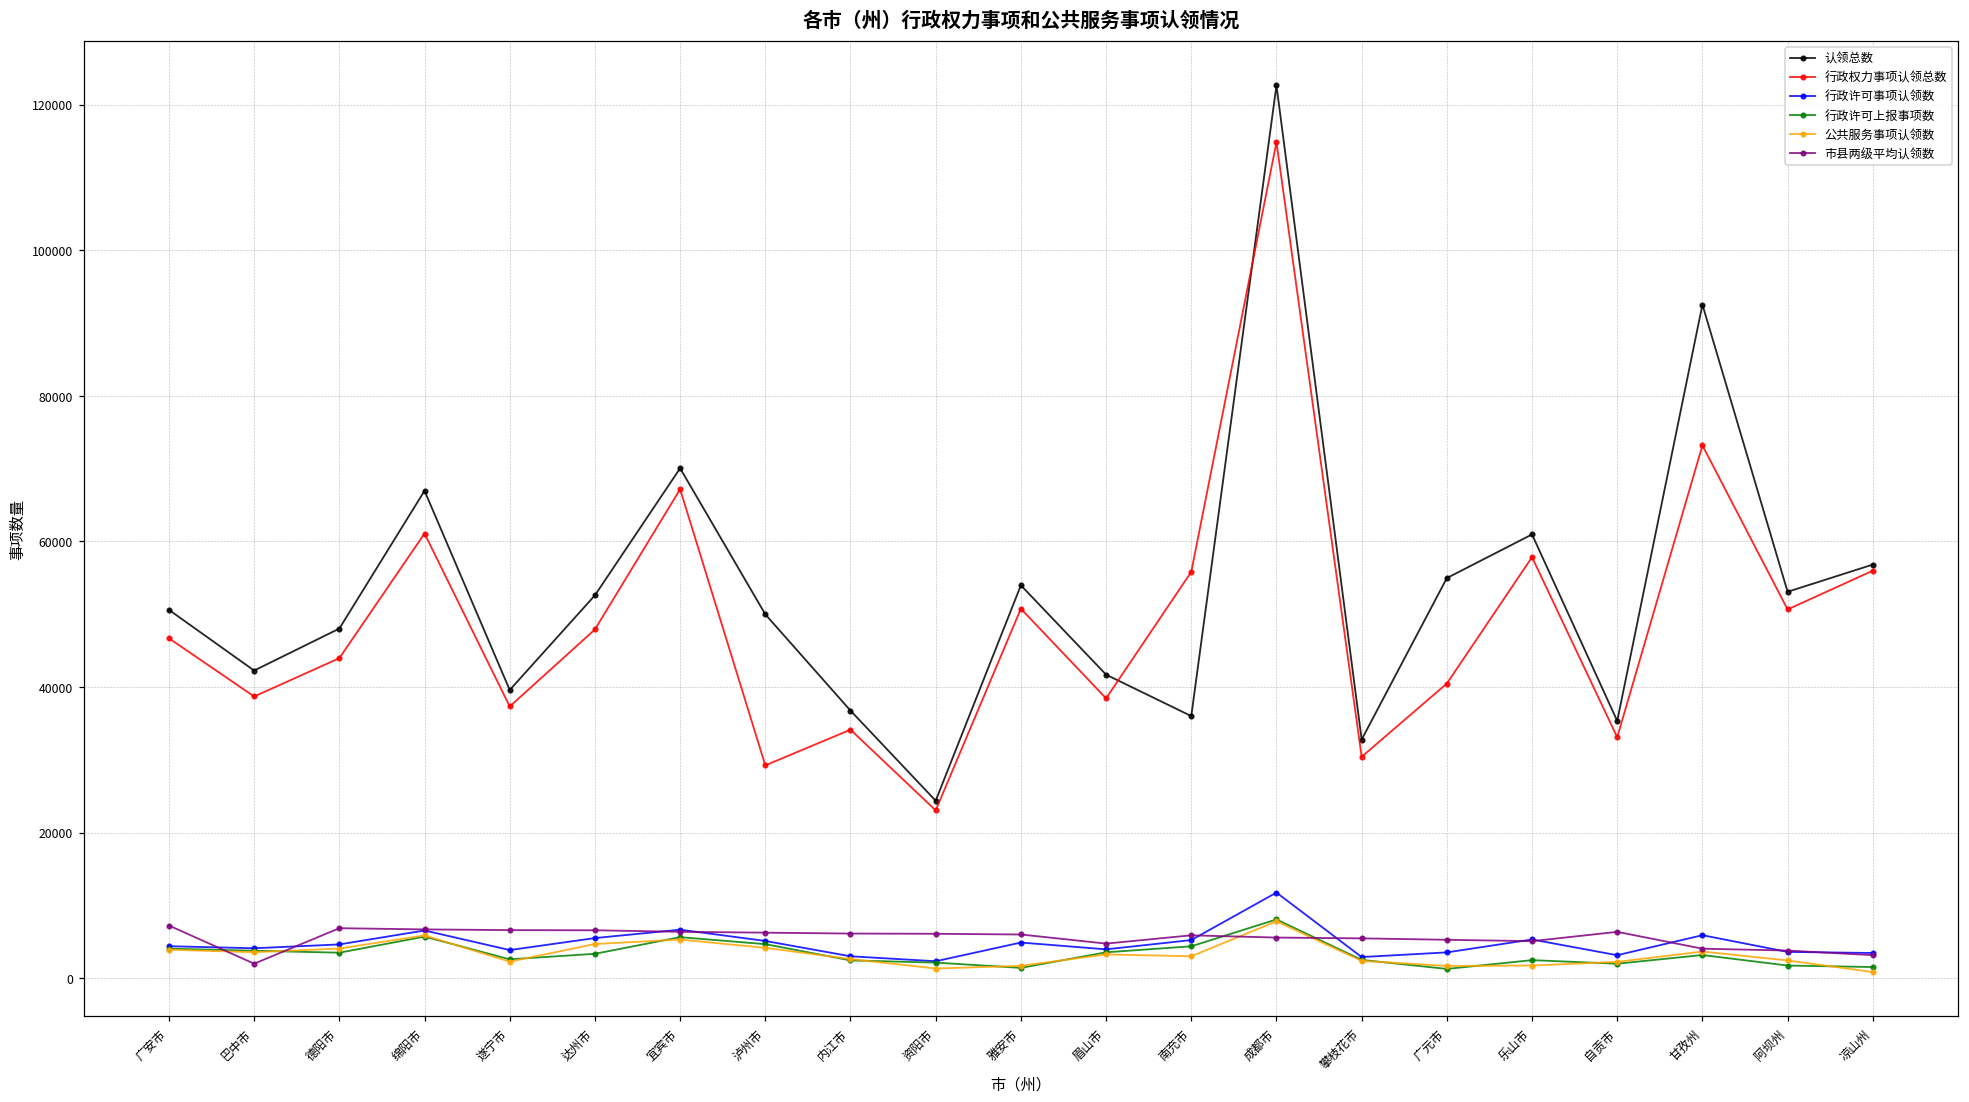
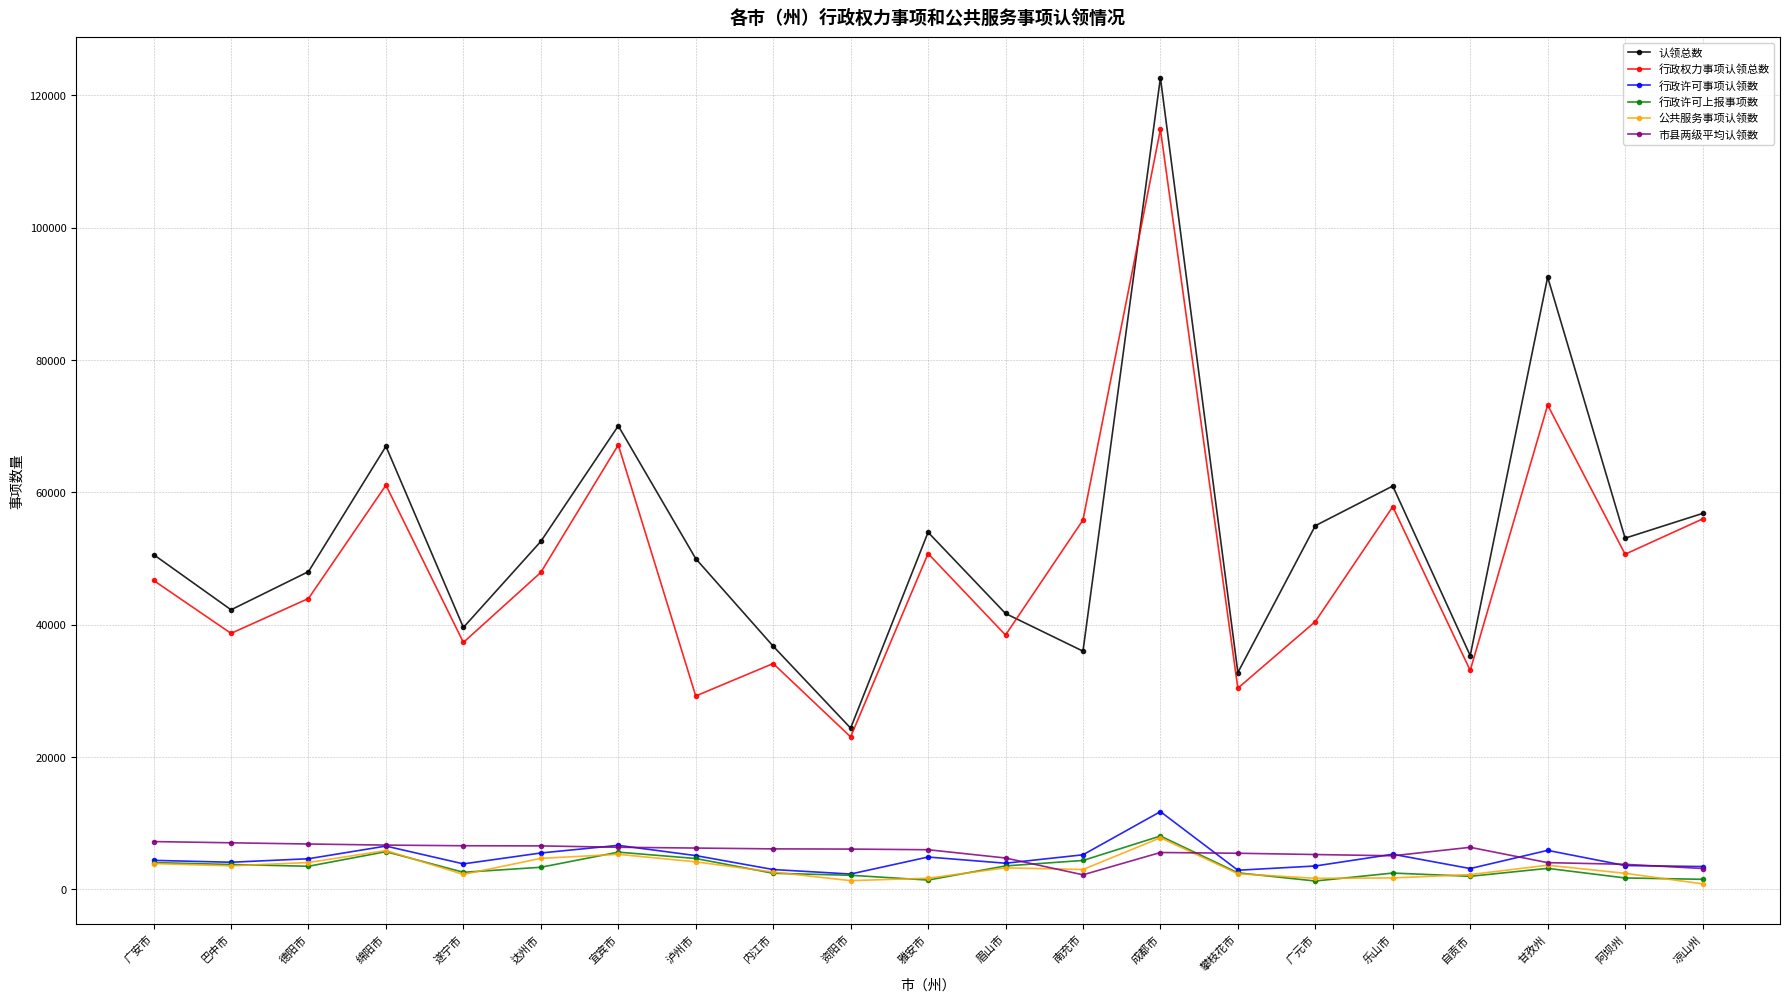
市县两级平均认领数, 巴中市: 2000 -> 7000
市县两级平均认领数, 南充市: 6000 -> 2000
